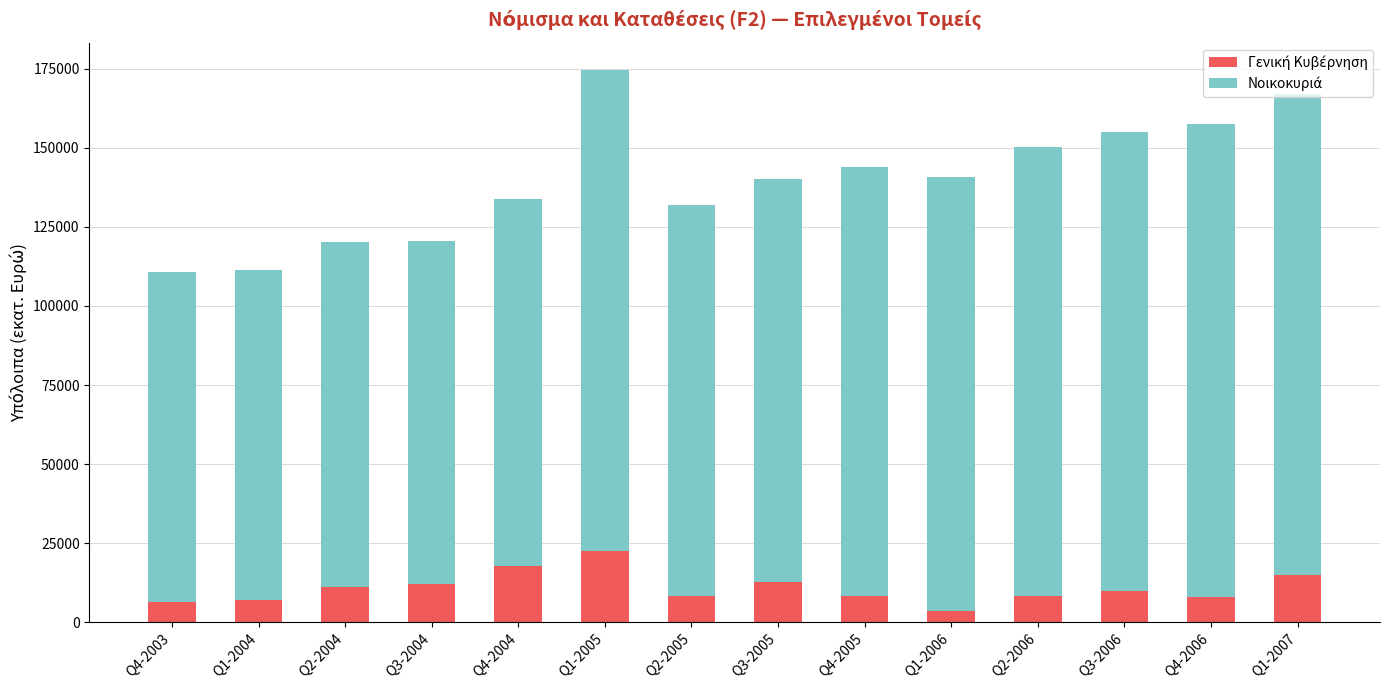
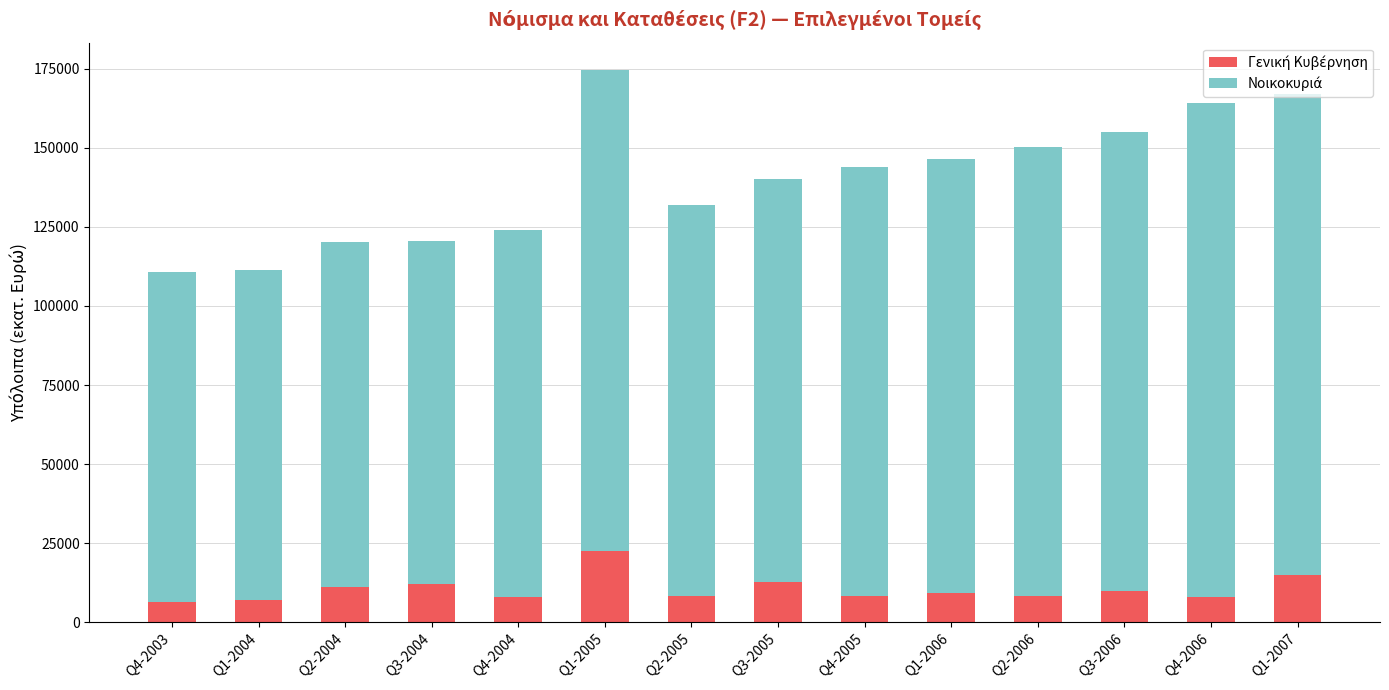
Γενική Κυβέρνηση, Q4-2004: 18000 -> 8000
Γενική Κυβέρνηση, Q1-2006: 4000 -> 9000
Νοικοκυριά, Q4-2006: 149000 -> 156000
